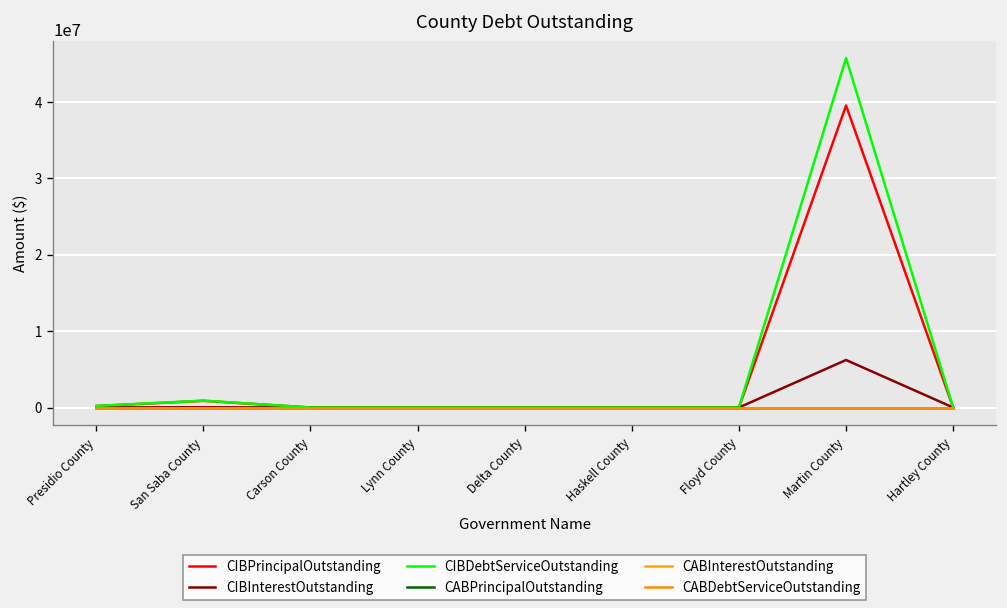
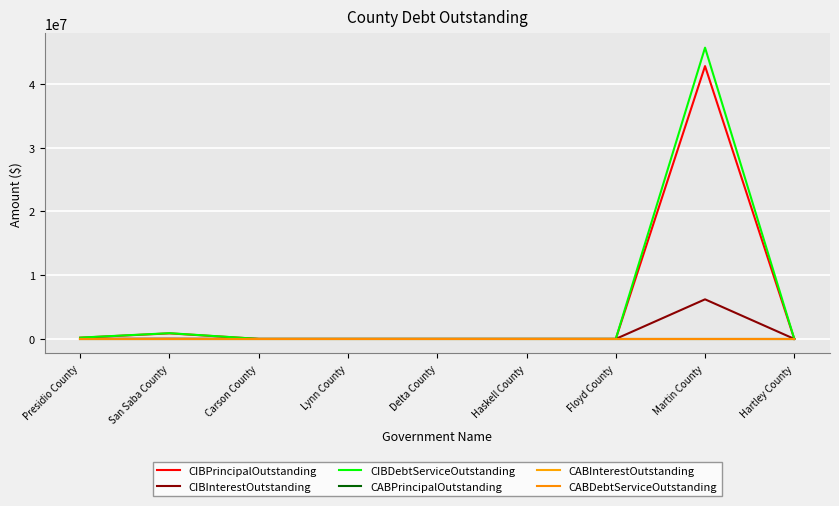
CIBPrincipalOutstanding, Martin County: 39000000 -> 43000000
